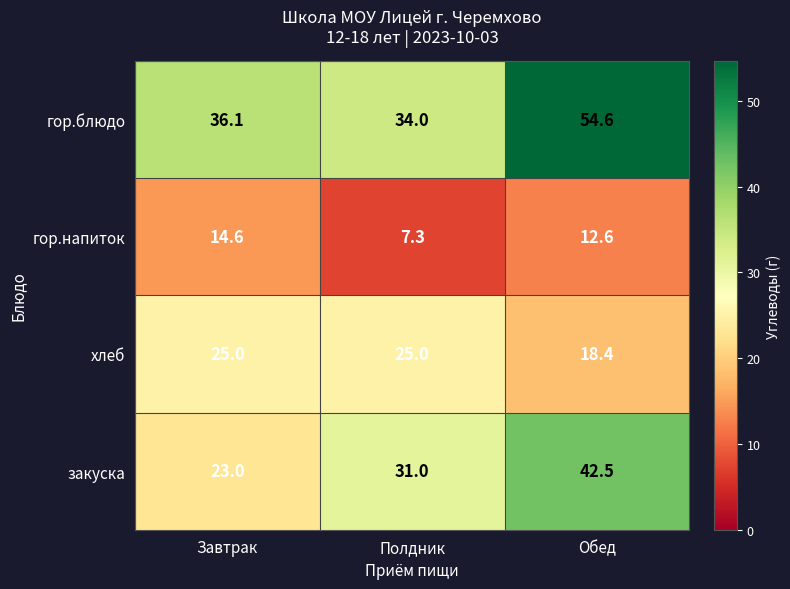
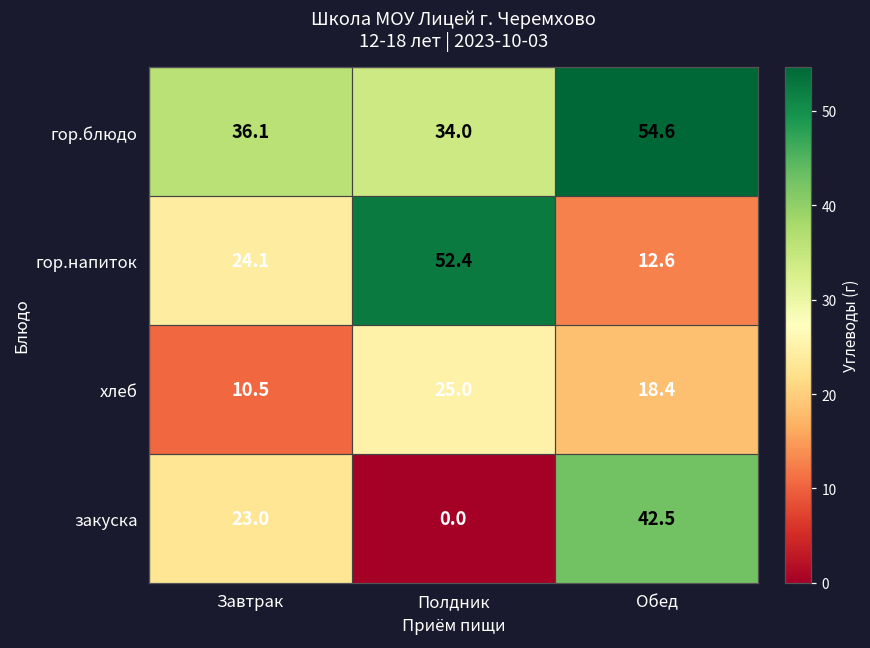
гор.напиток, Завтрак: 14.6 -> 24.1
гор.напиток, Полдник: 7.3 -> 52.4
хлеб, Завтрак: 25.0 -> 10.5
закуска, Полдник: 31.0 -> 0.0
